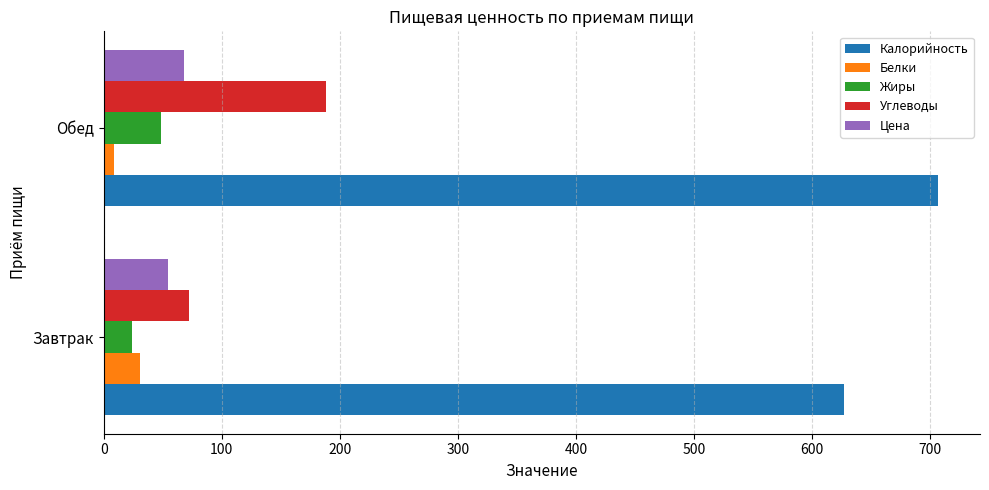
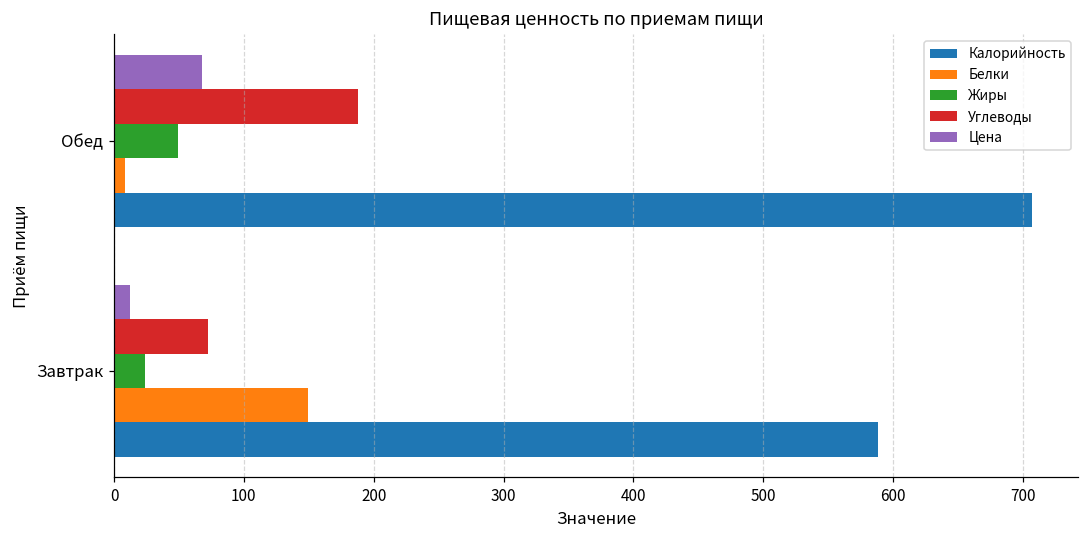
Цена, Завтрак: 54 -> 12
Белки, Завтрак: 31 -> 149
Калорийность, Завтрак: 627 -> 588
